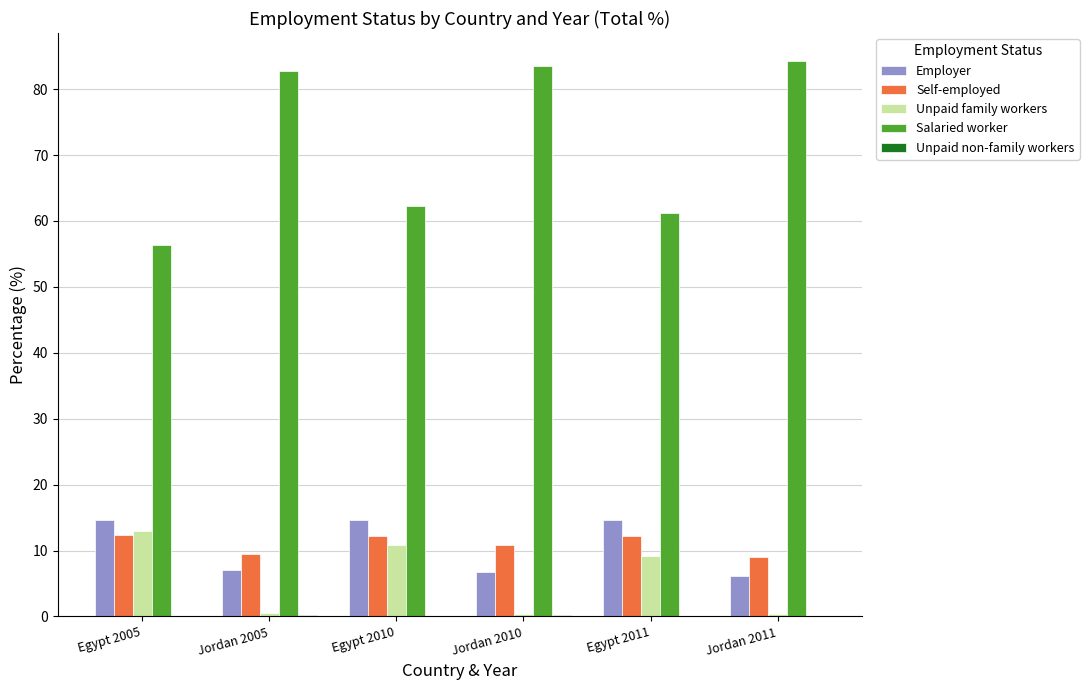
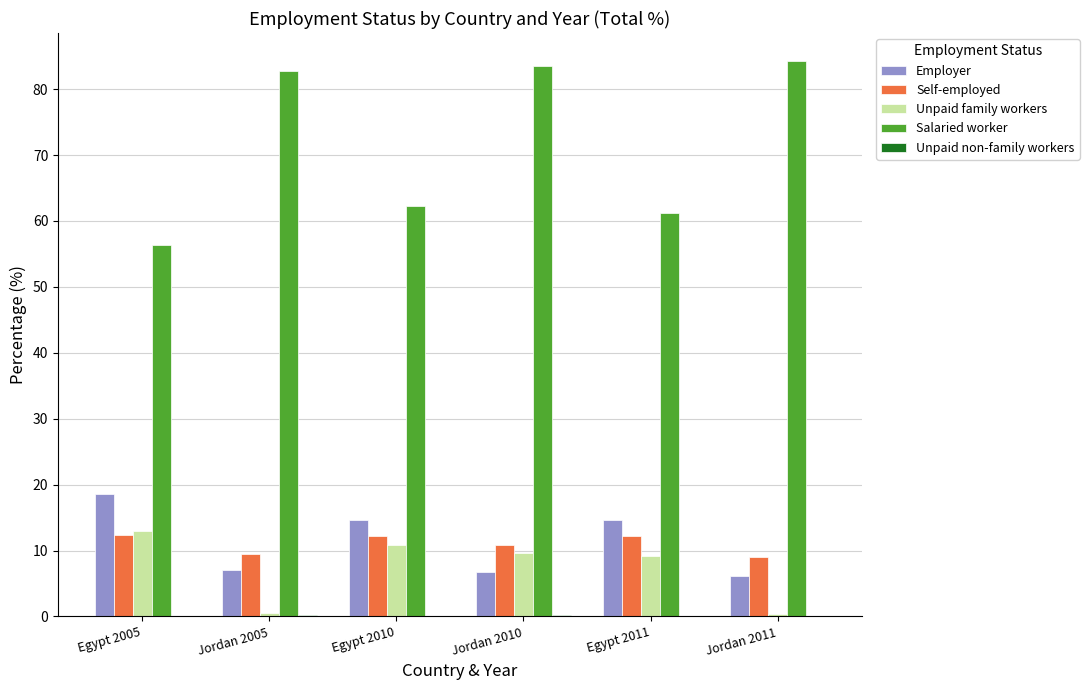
Employer, Egypt 2005: 15 -> 19
Unpaid family workers, Jordan 2010: 0 -> 10
